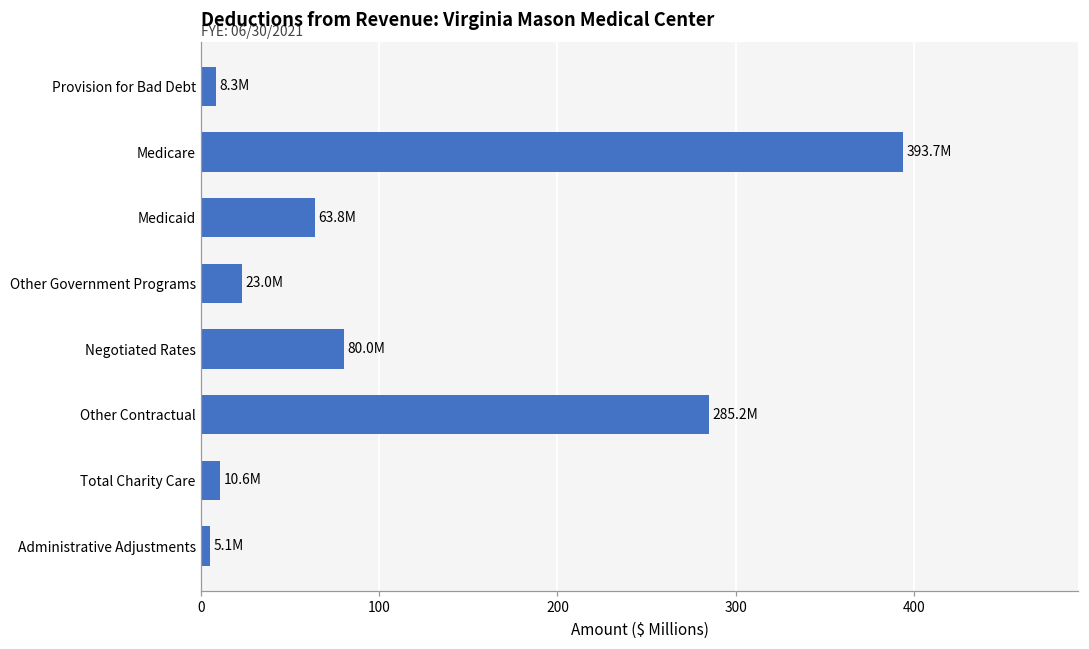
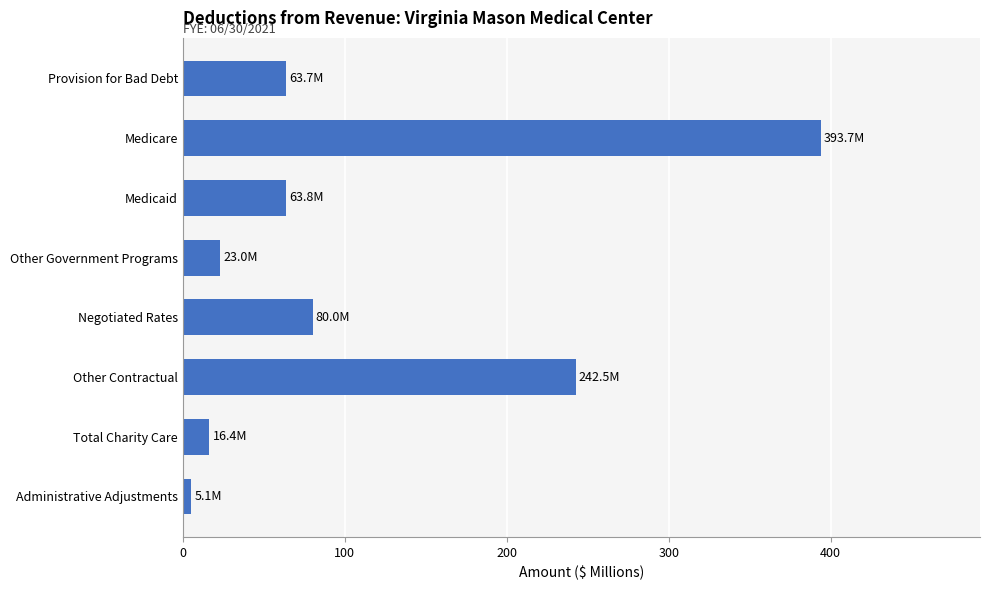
Provision for Bad Debt: 8.3M -> 63.7M
Other Contractual: 285.2M -> 242.5M
Total Charity Care: 10.6M -> 16.4M
